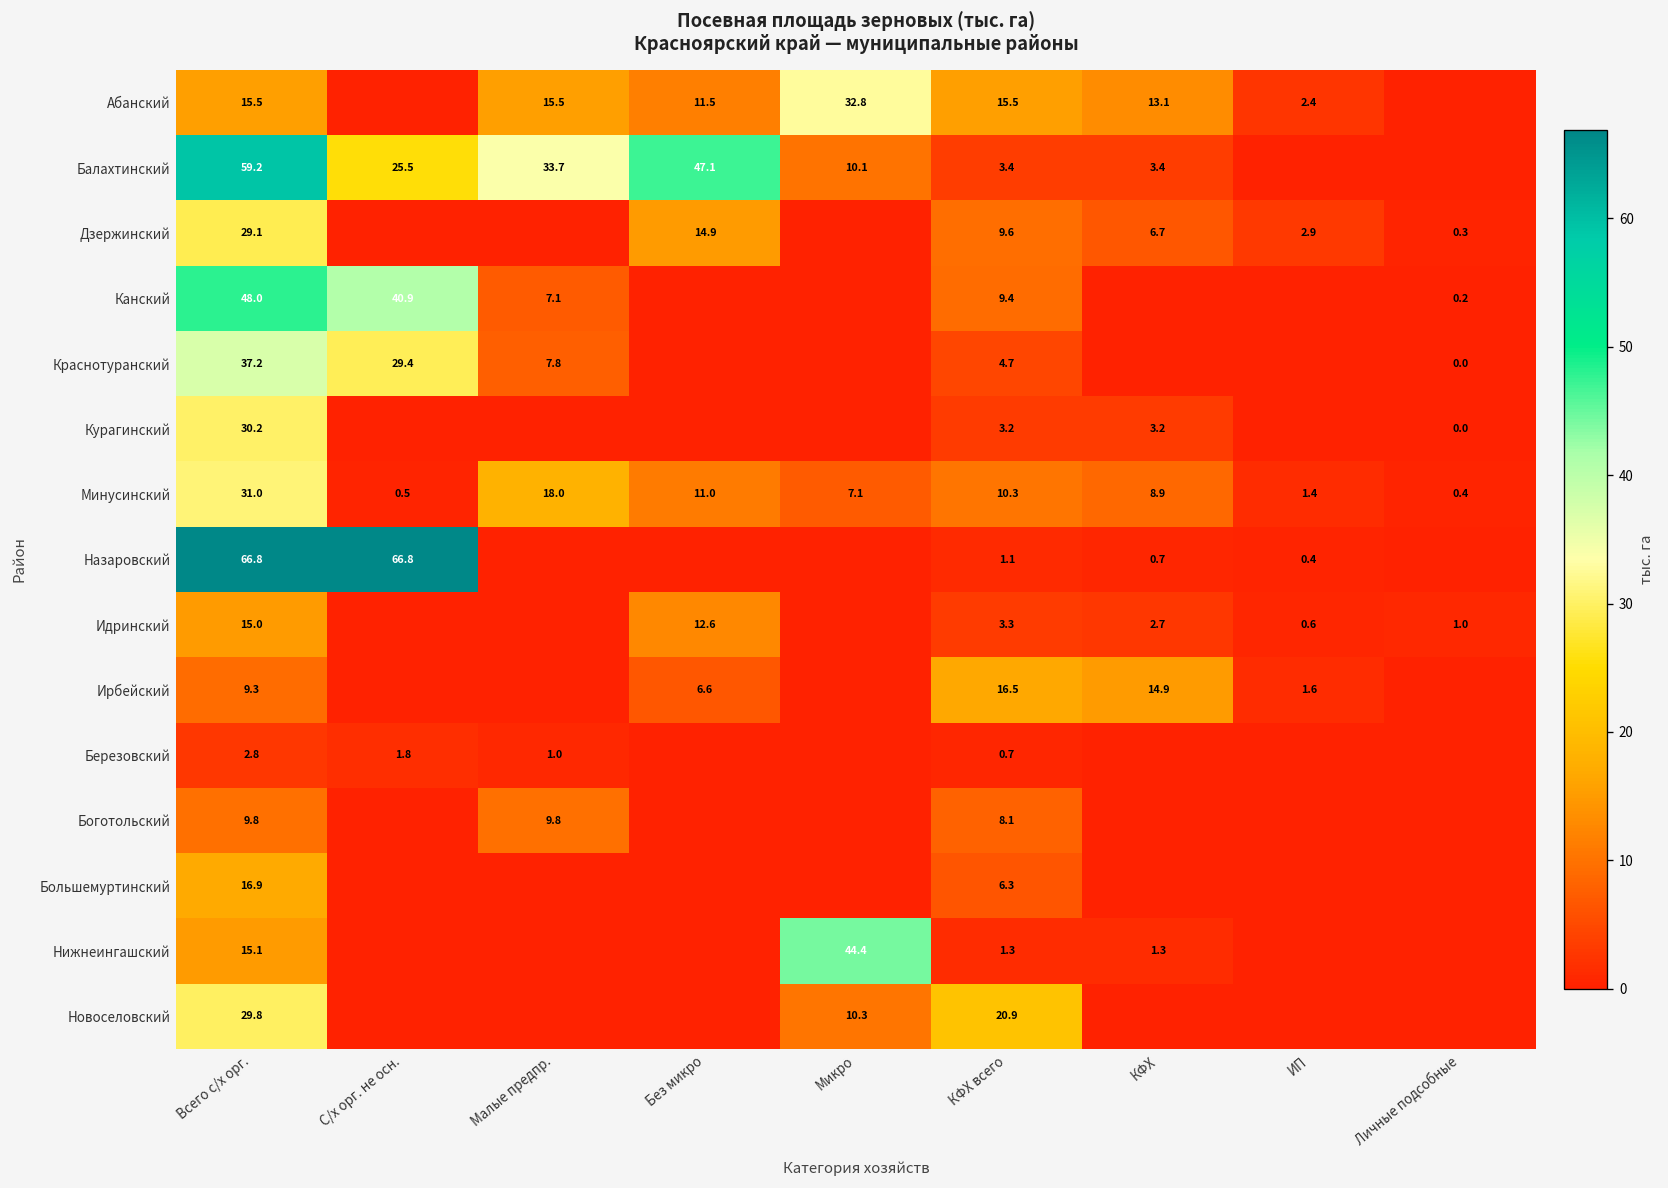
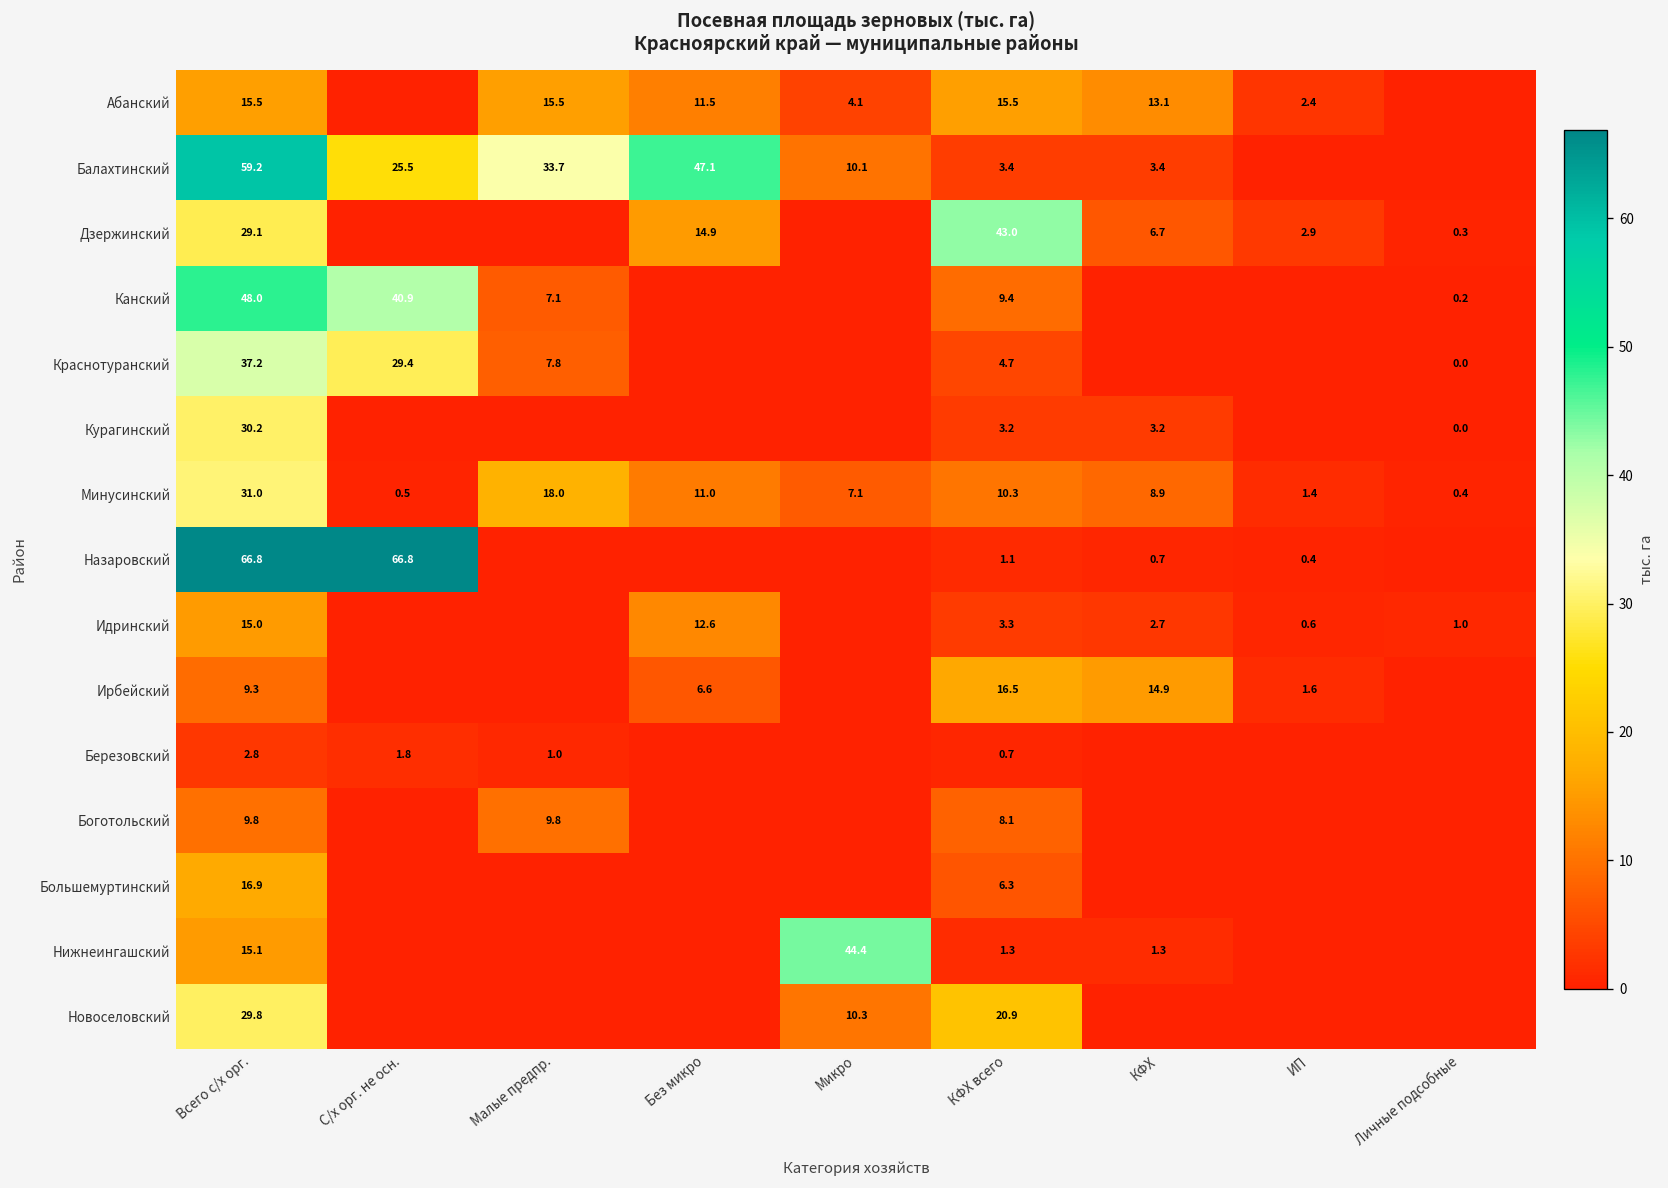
Абанский, Микро: 32.8 -> 4.1
Дзержинский, КФХ всего: 9.6 -> 43.0
